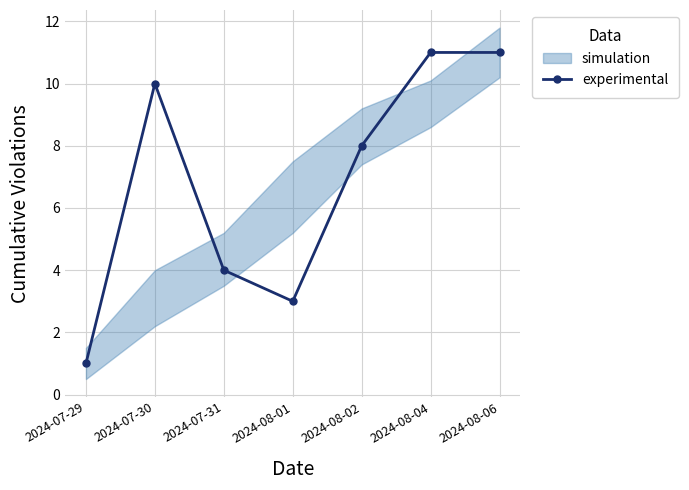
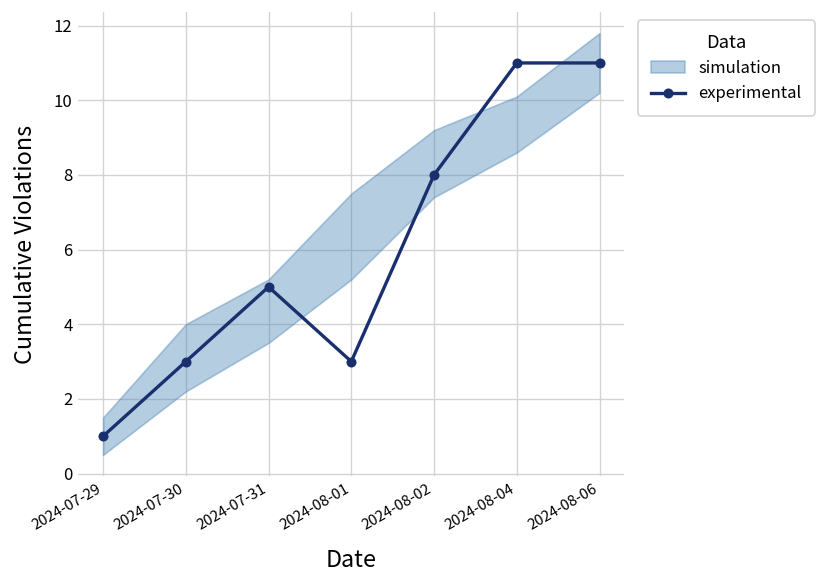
experimental, 2024-07-30: 10 -> 3
experimental, 2024-07-31: 4 -> 5
